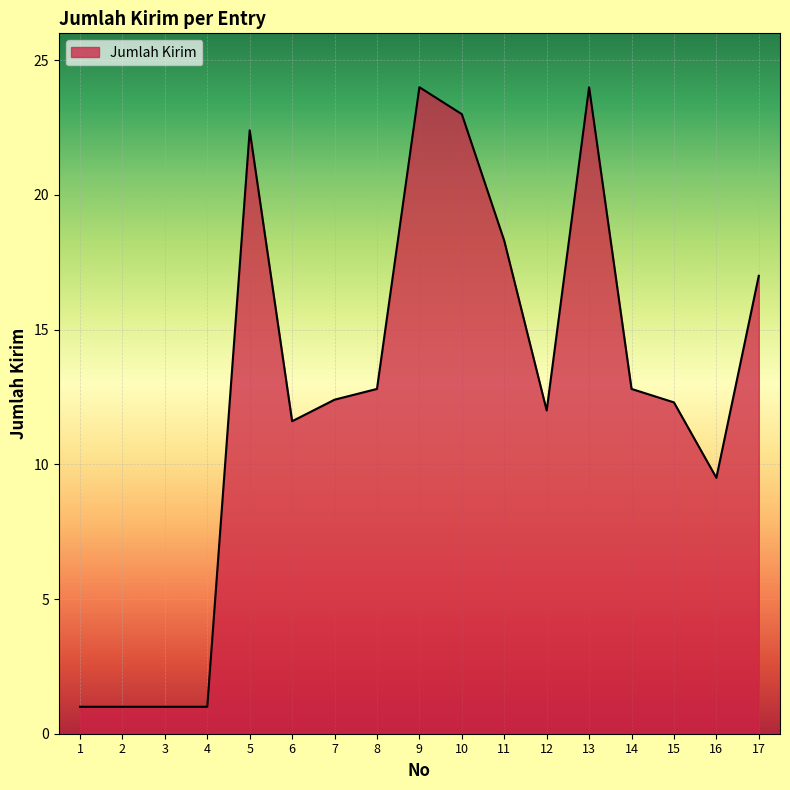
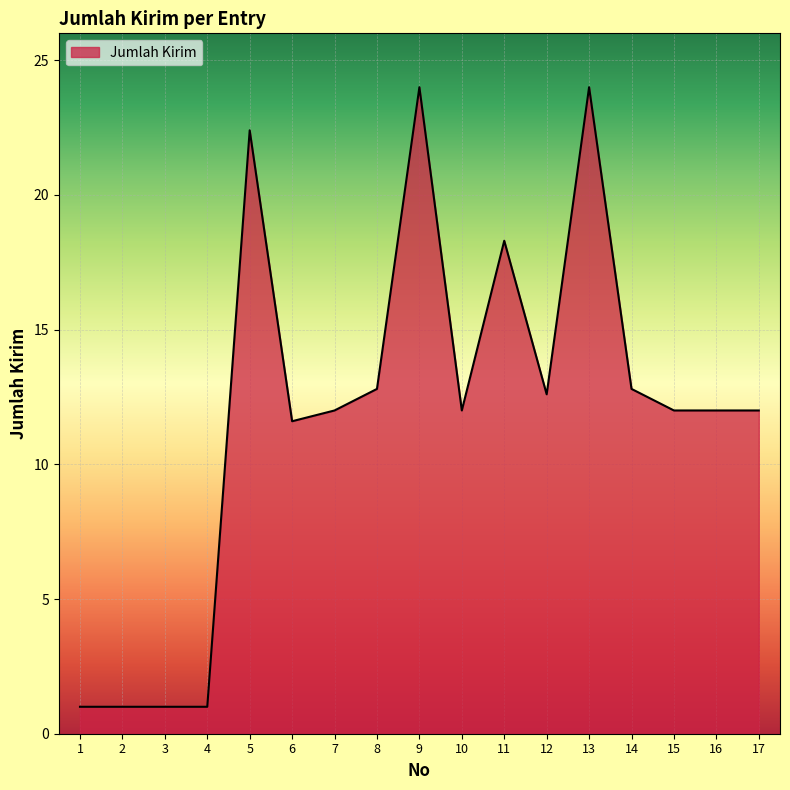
7: 12.4 -> 12.0
10: 23 -> 12
12: 12.0 -> 12.6
15: 12.3 -> 12.0
16: 9.5 -> 12.0
17: 17 -> 12
